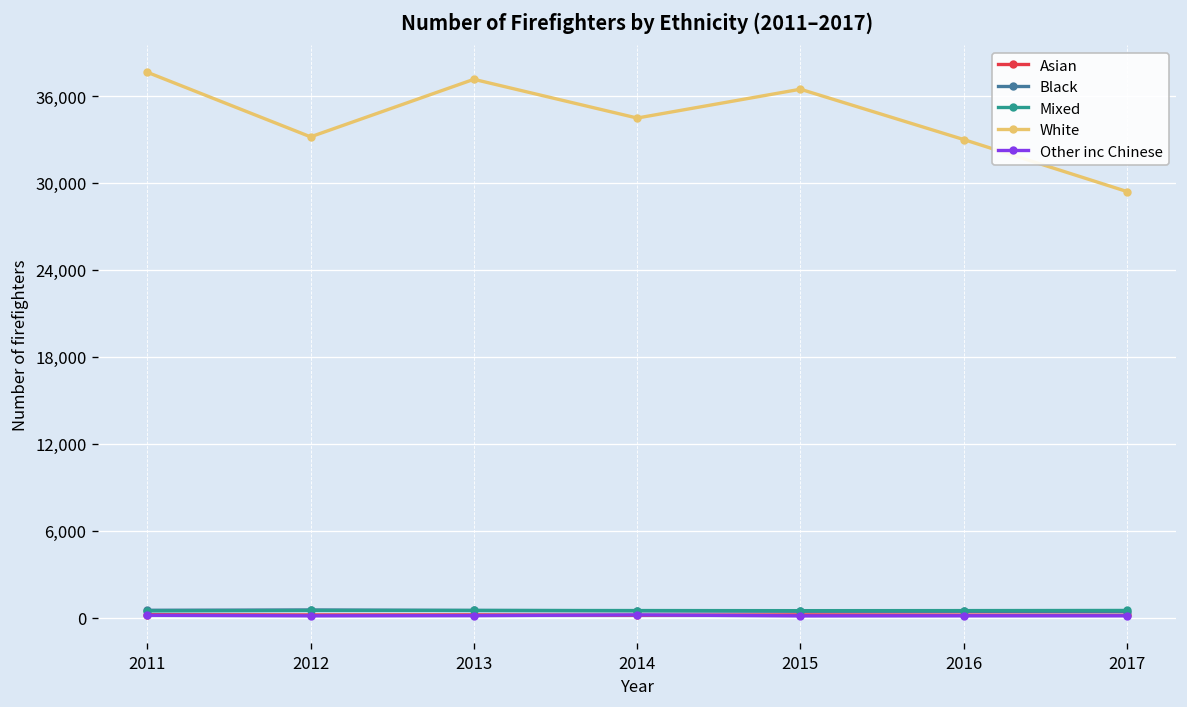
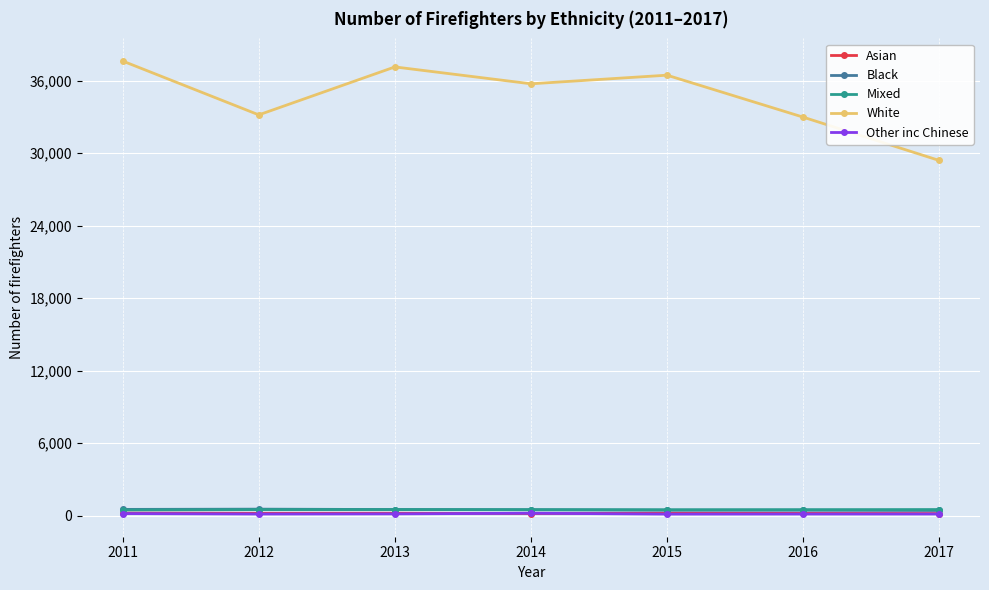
White, 2014: 34,500 -> 35,800
